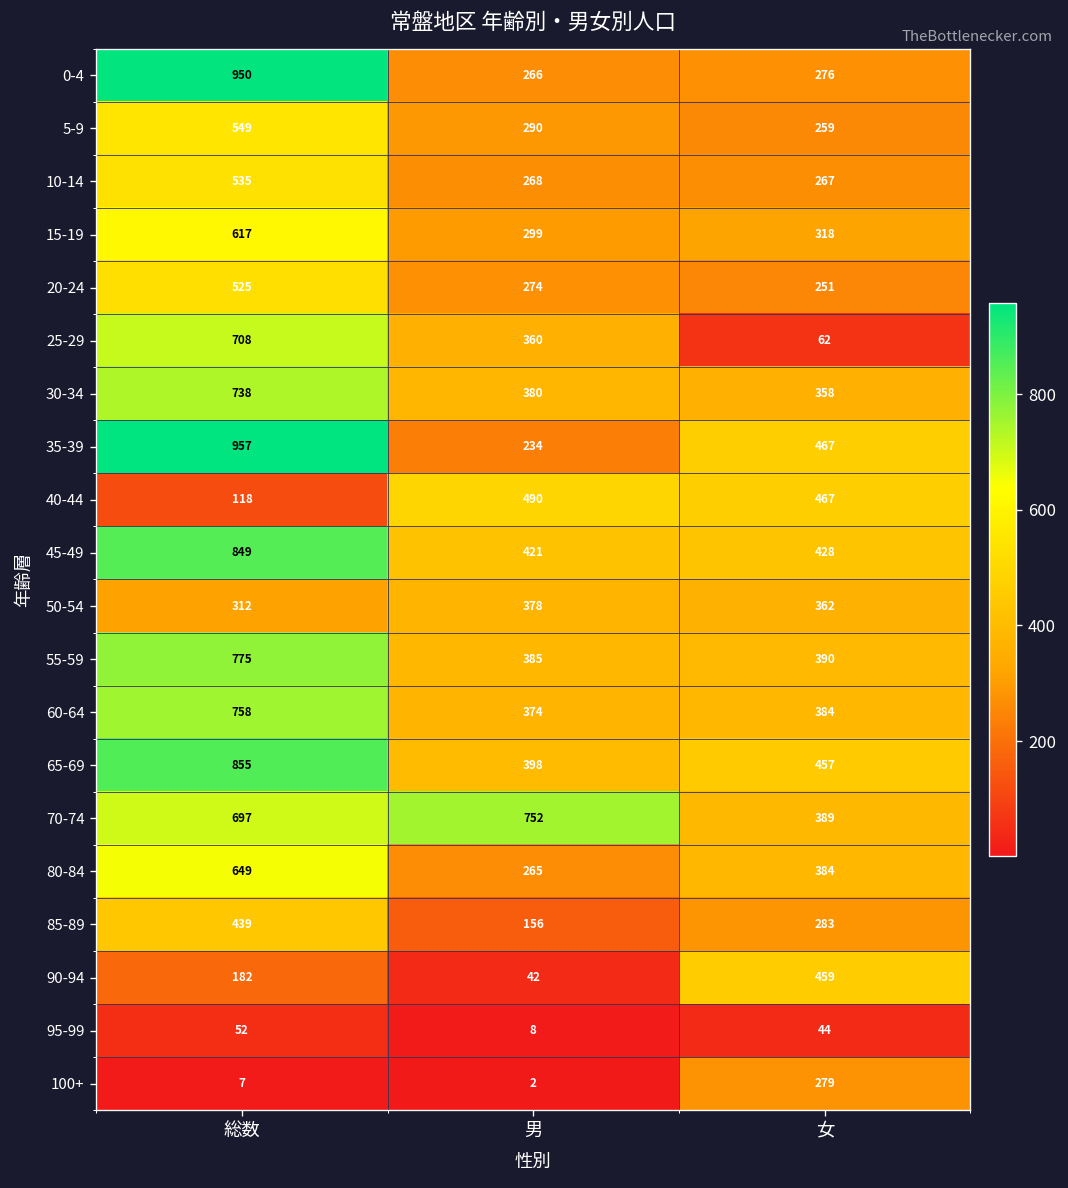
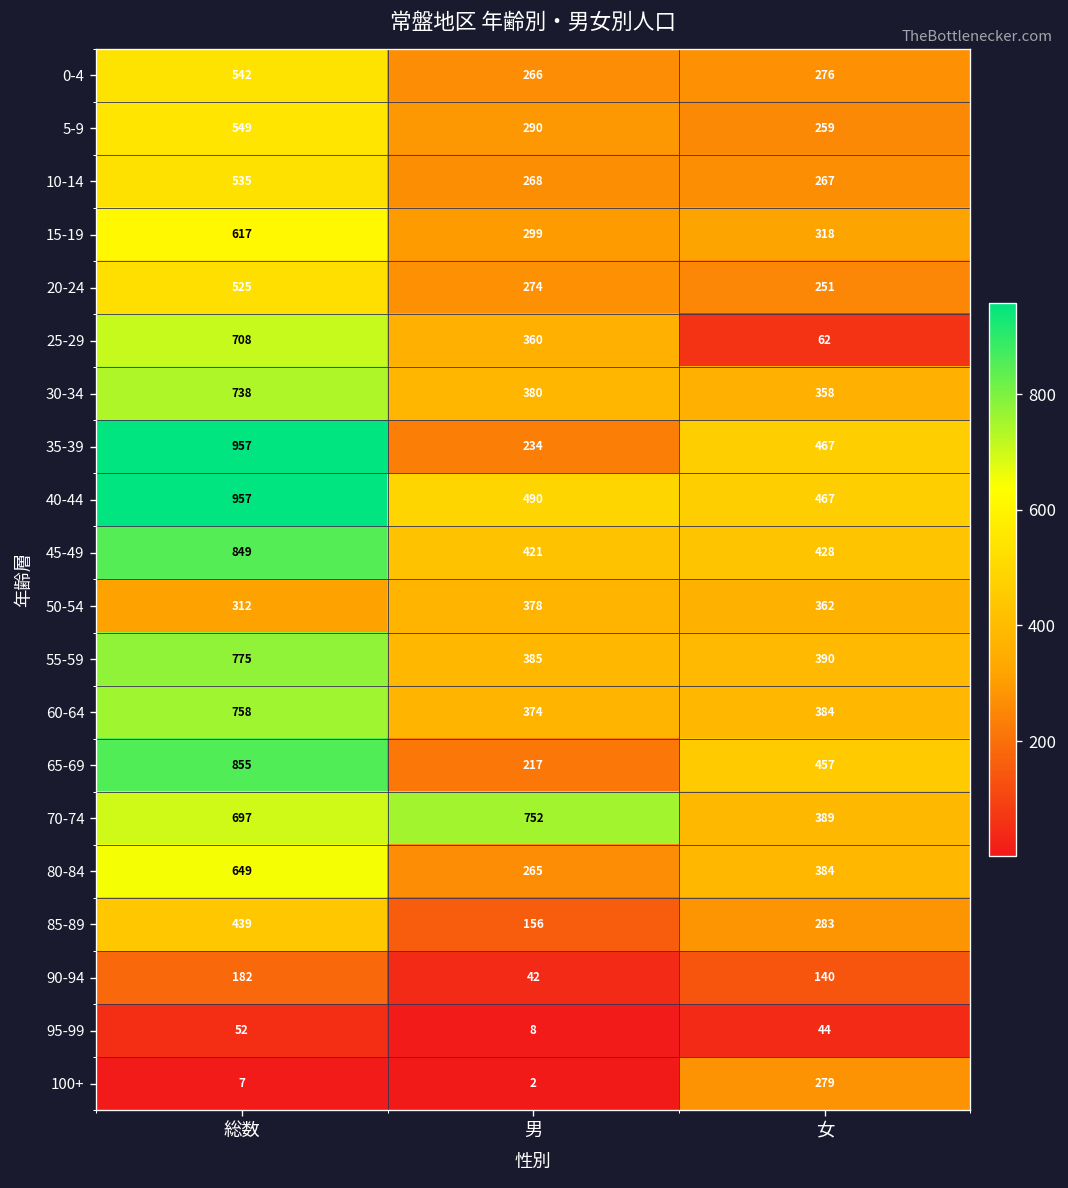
0-4, 総数: 950 -> 542
40-44, 総数: 118 -> 957
65-69, 男: 398 -> 217
90-94, 女: 459 -> 140
